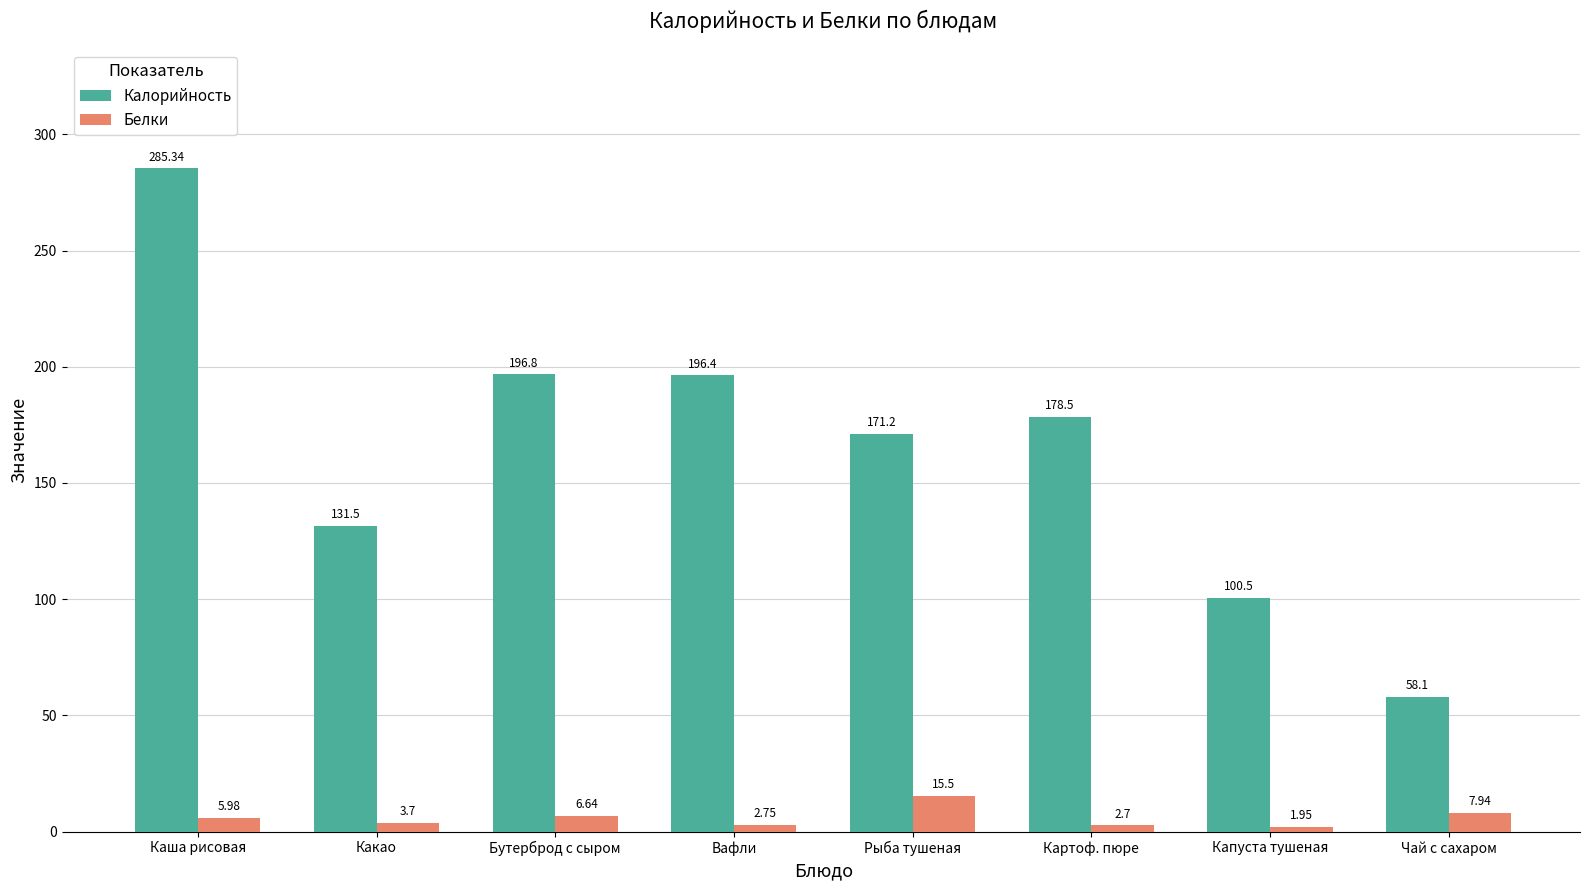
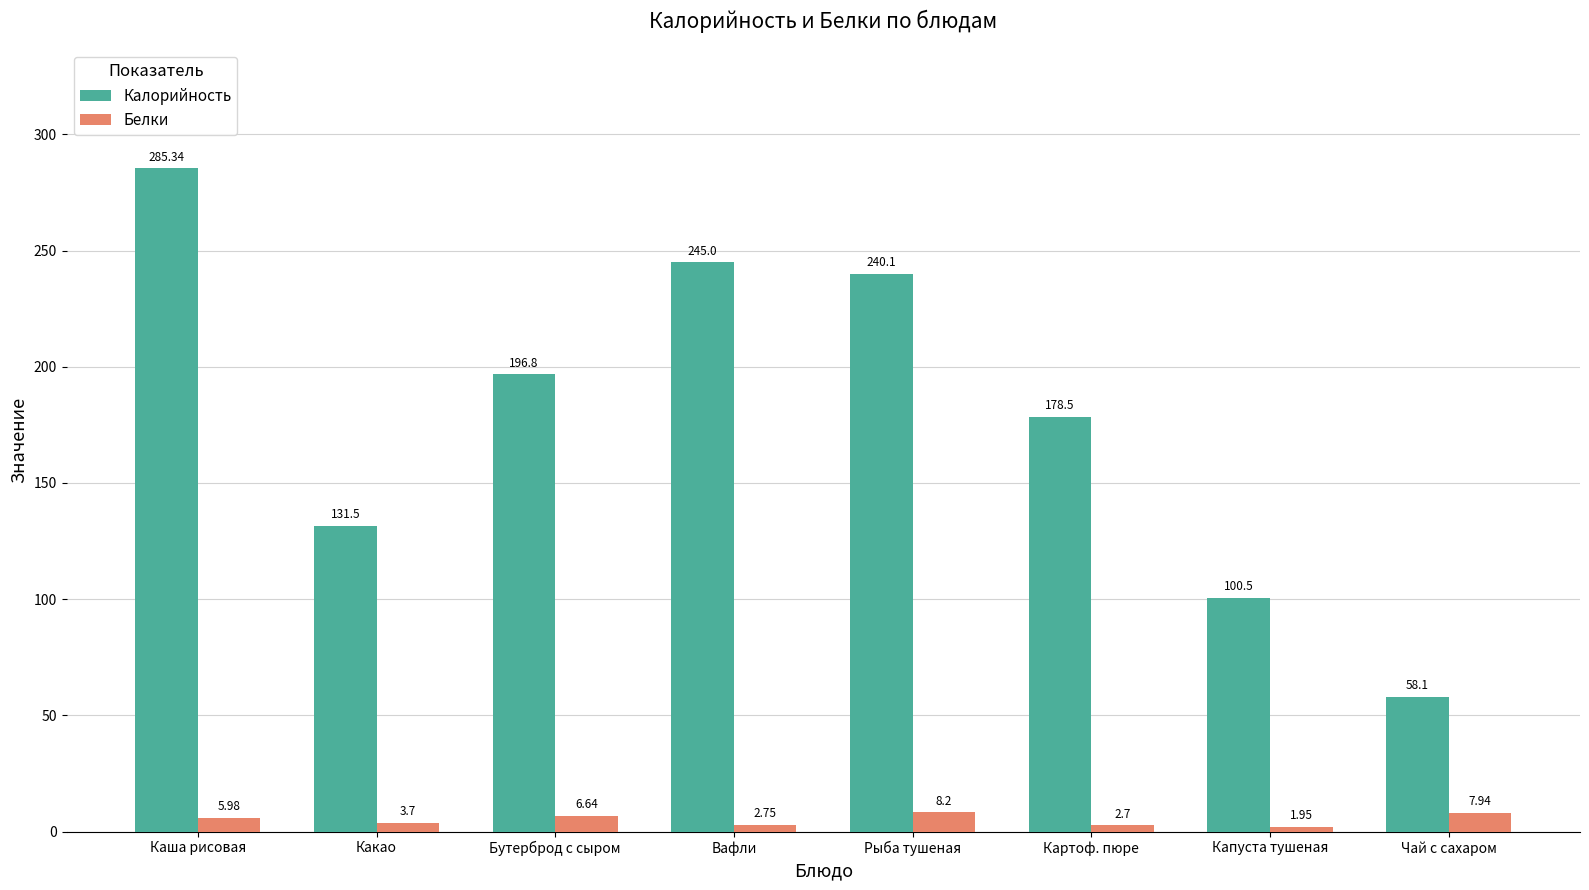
Калорийность, Вафли: 196.4 -> 245.0
Калорийность, Рыба тушеная: 171.2 -> 240.1
Белки, Рыба тушеная: 15.5 -> 8.2
